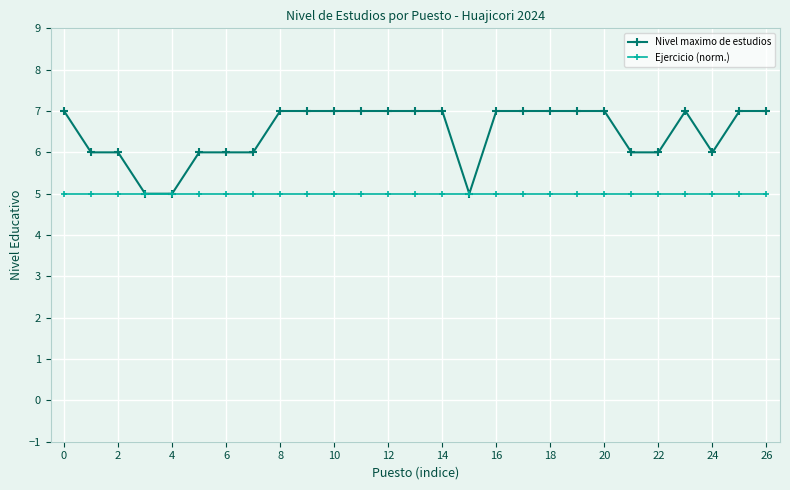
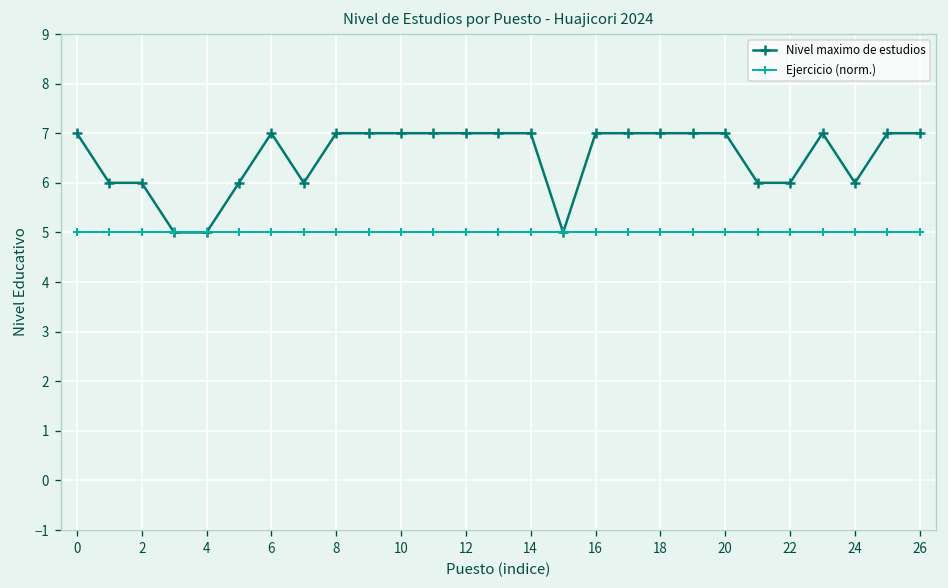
Nivel maximo de estudios, 6: 6 -> 7
